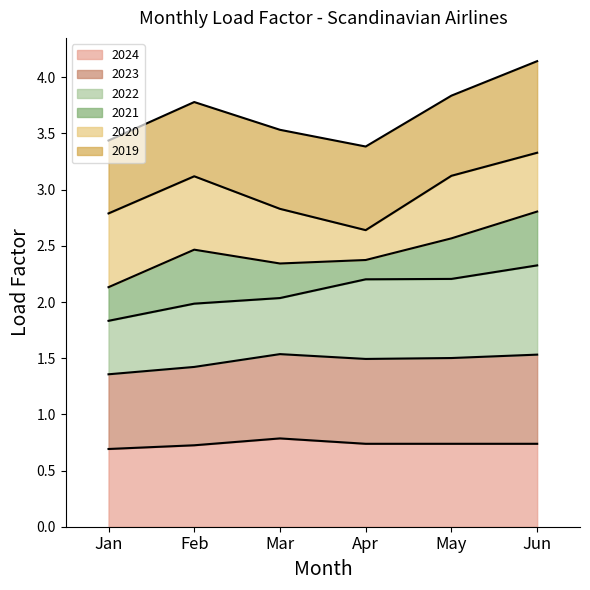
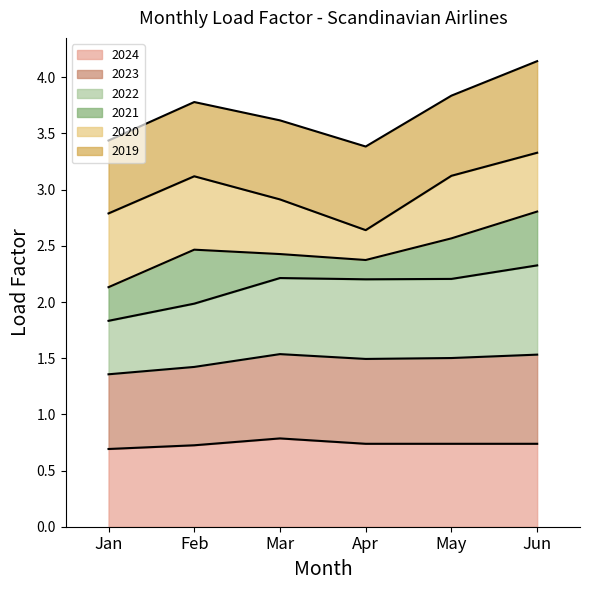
2022, Mar: 0.50 -> 0.68
2021, Mar: 0.31 -> 0.21
